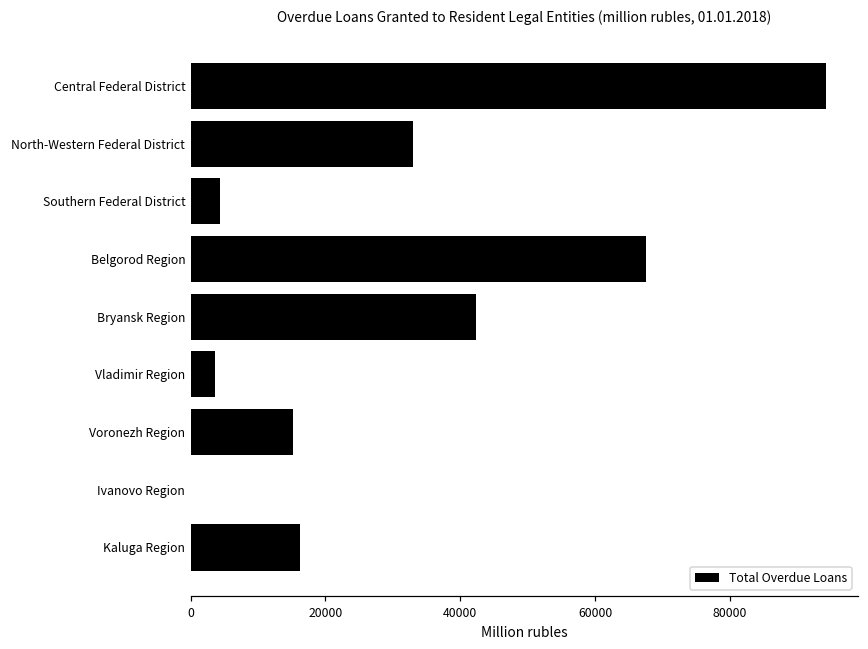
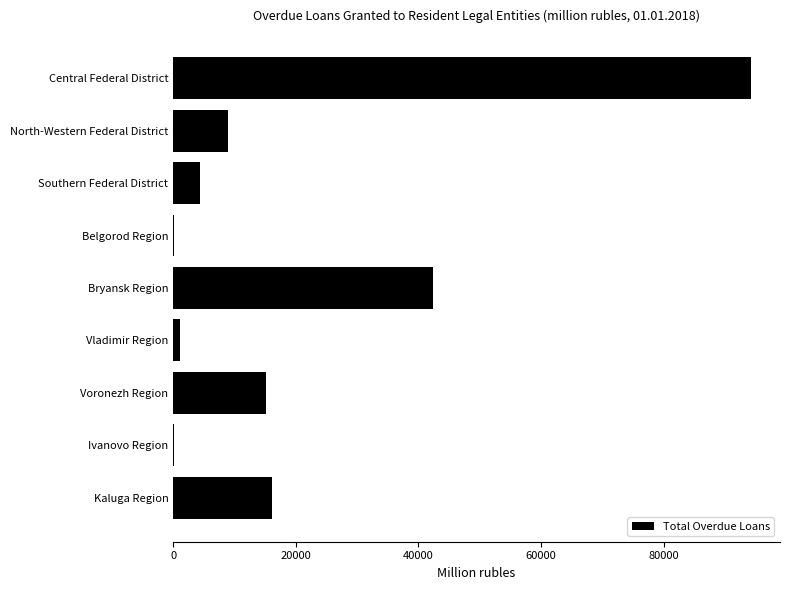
North-Western Federal District: 33000 -> 9000
Belgorod Region: 68000 -> 0
Vladimir Region: 4000 -> 1000
